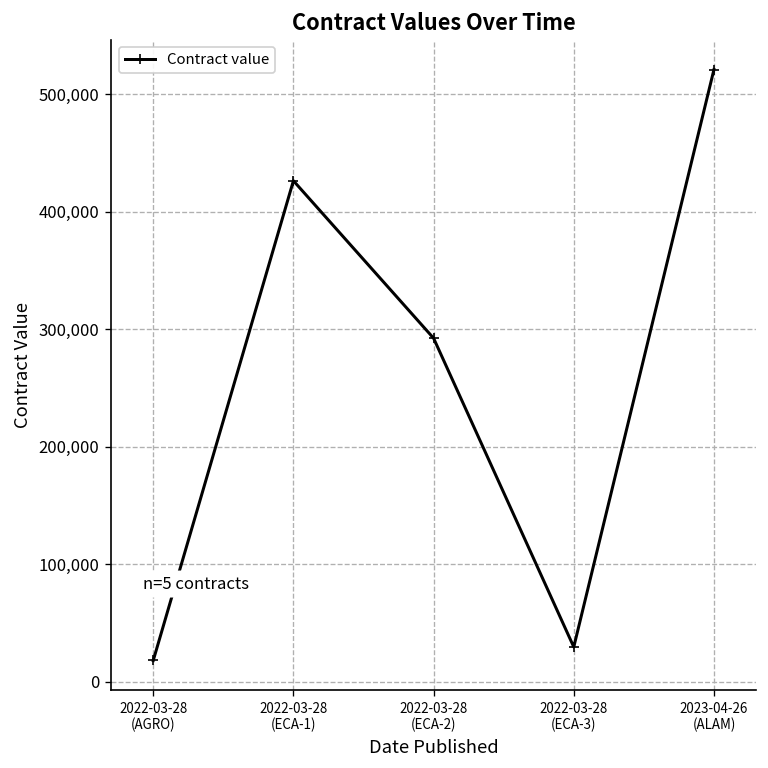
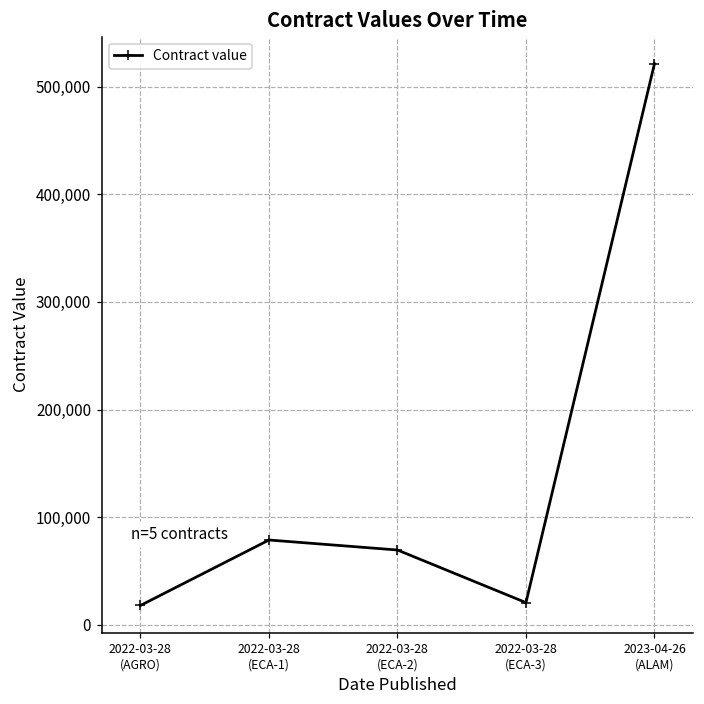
2022-03-28 (ECA-1): 430,000 -> 80,000
2022-03-28 (ECA-2): 290,000 -> 70,000
2022-03-28 (ECA-3): 30,000 -> 20,000
